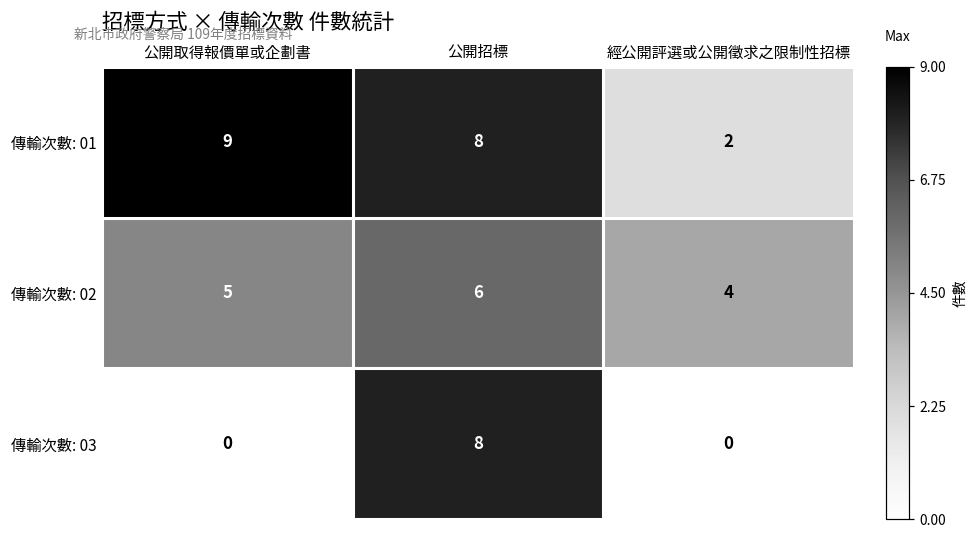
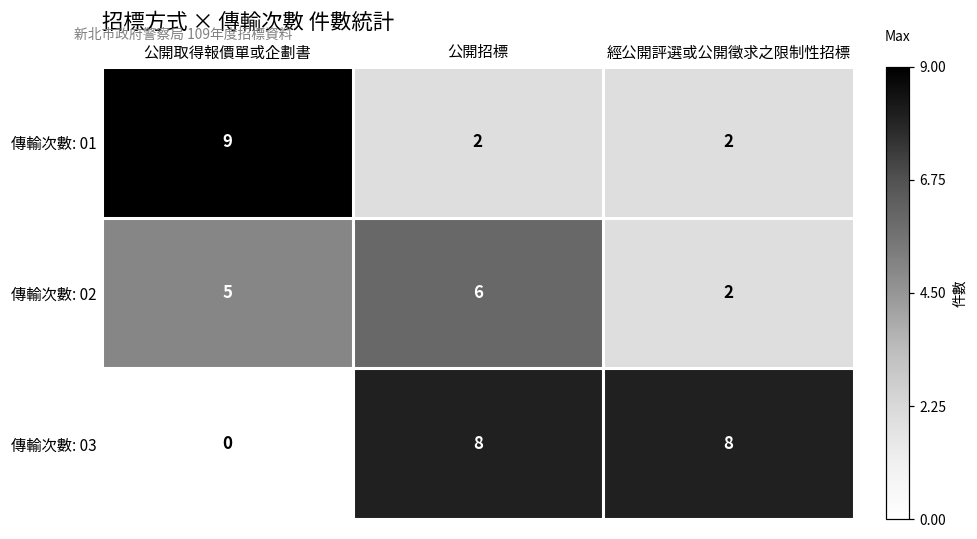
傳輸次數: 01, 公開招標: 8 -> 2
傳輸次數: 02, 經公開評選或公開徵求之限制性招標: 4 -> 2
傳輸次數: 03, 經公開評選或公開徵求之限制性招標: 0 -> 8
